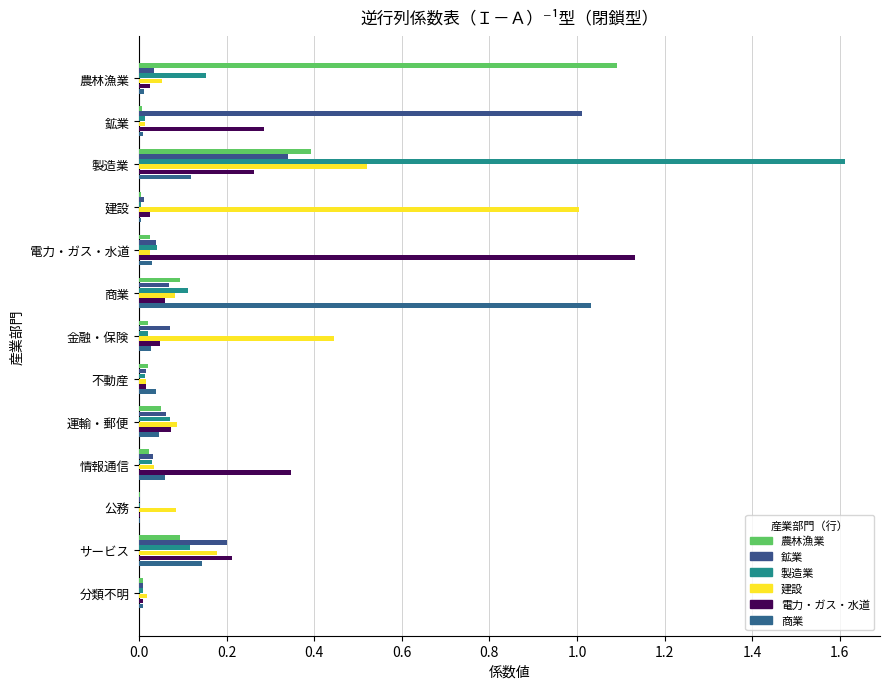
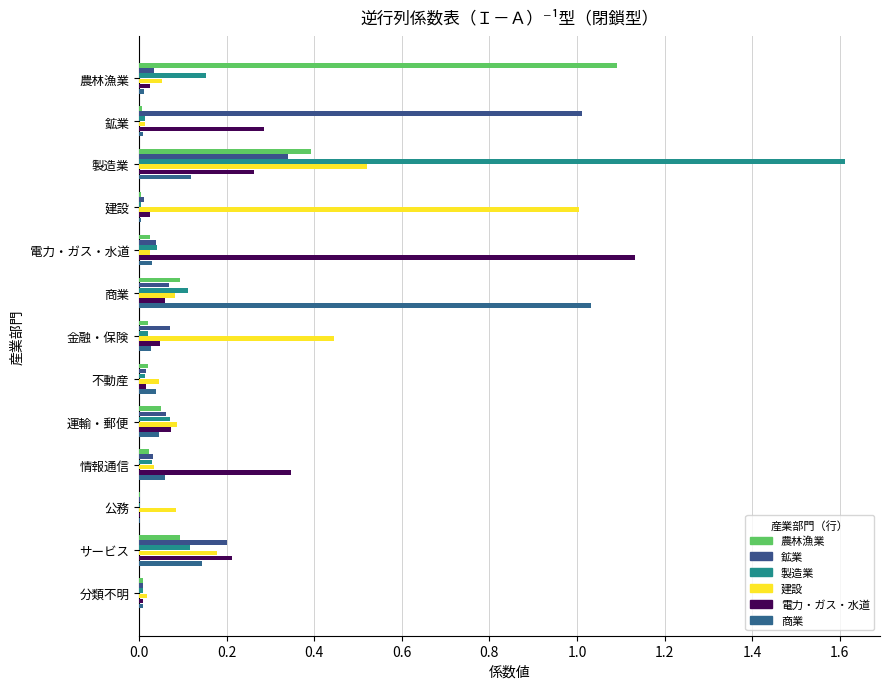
建設, 不動産: 0.02 -> 0.05
